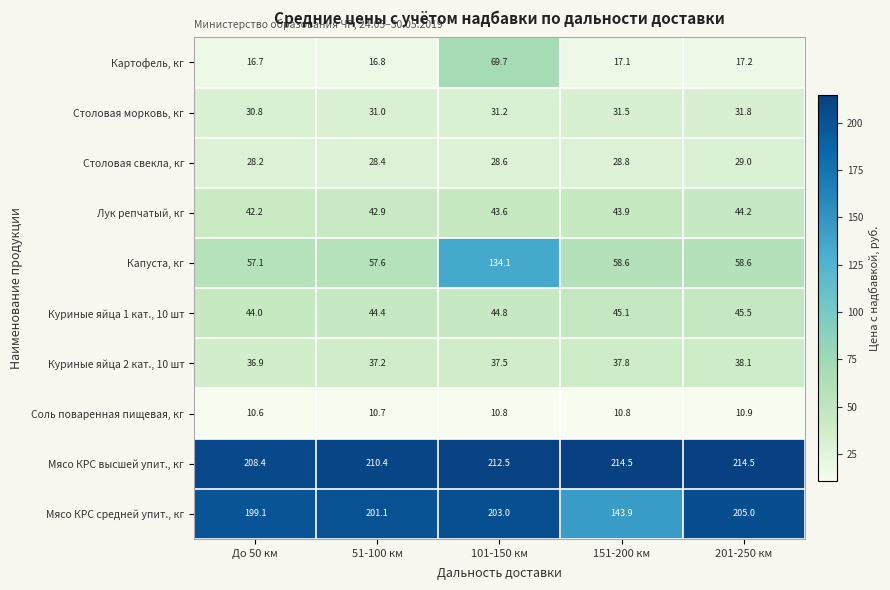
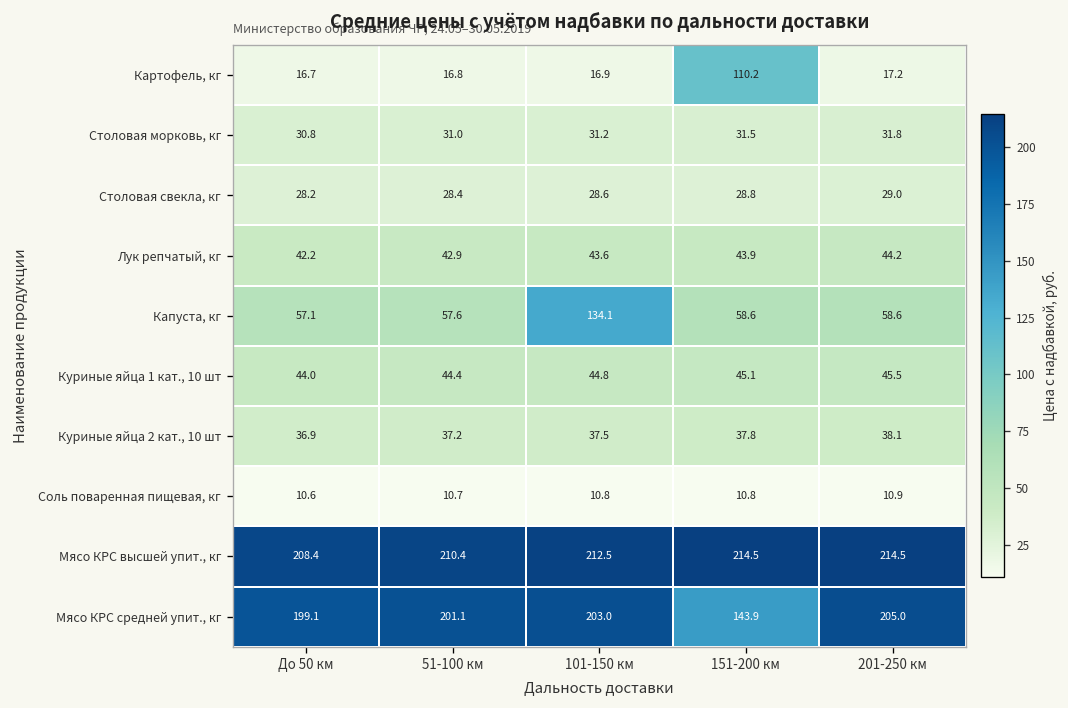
Картофель, кг, 101-150 км: 69.7 -> 16.9
Картофель, кг, 151-200 км: 17.1 -> 110.2
